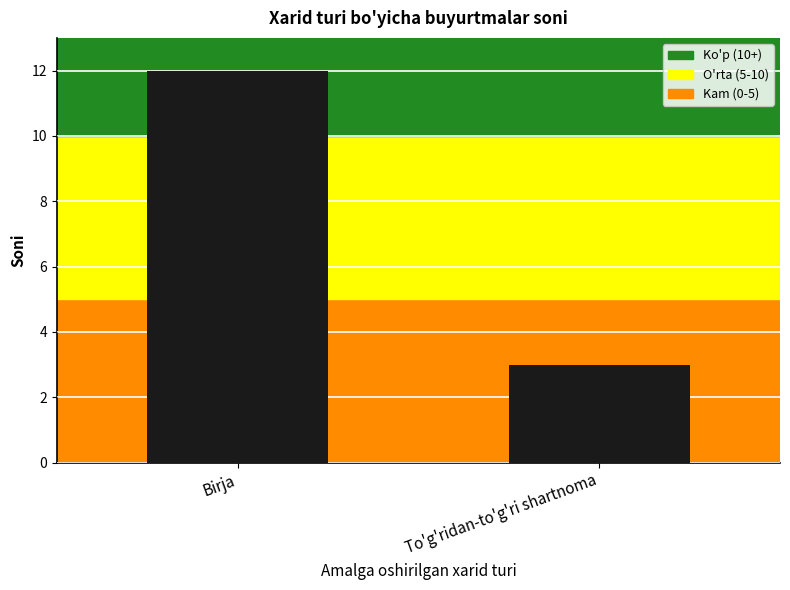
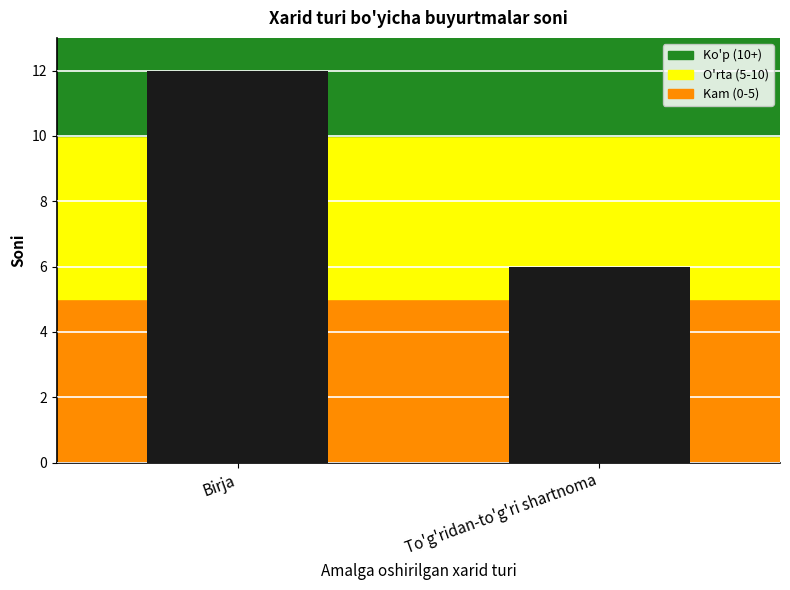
To'g'ridan-to'g'ri shartnoma: 3 -> 6
